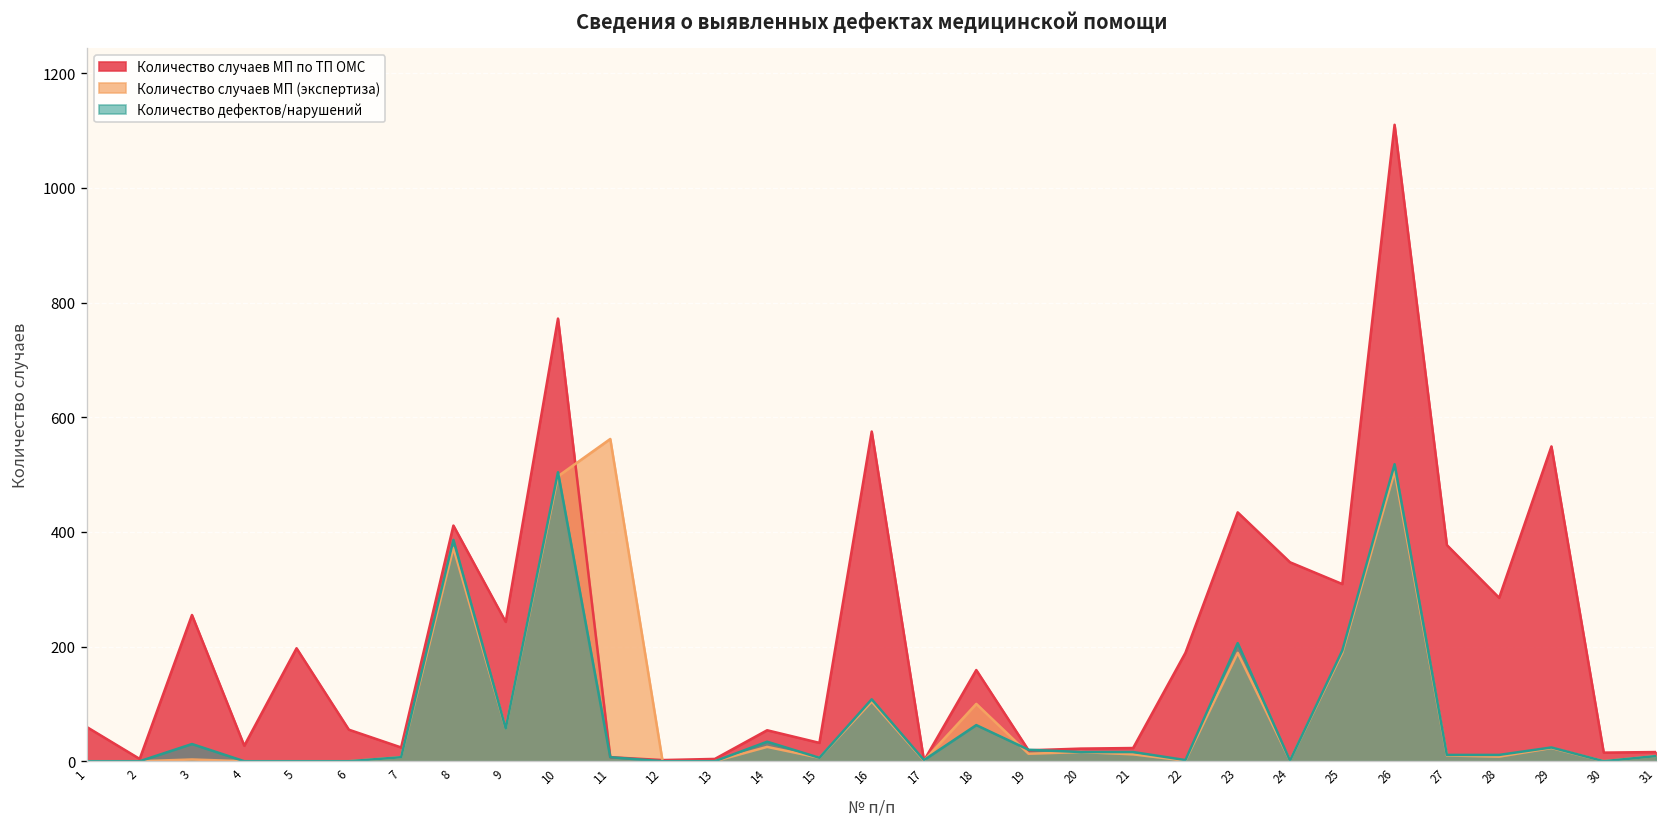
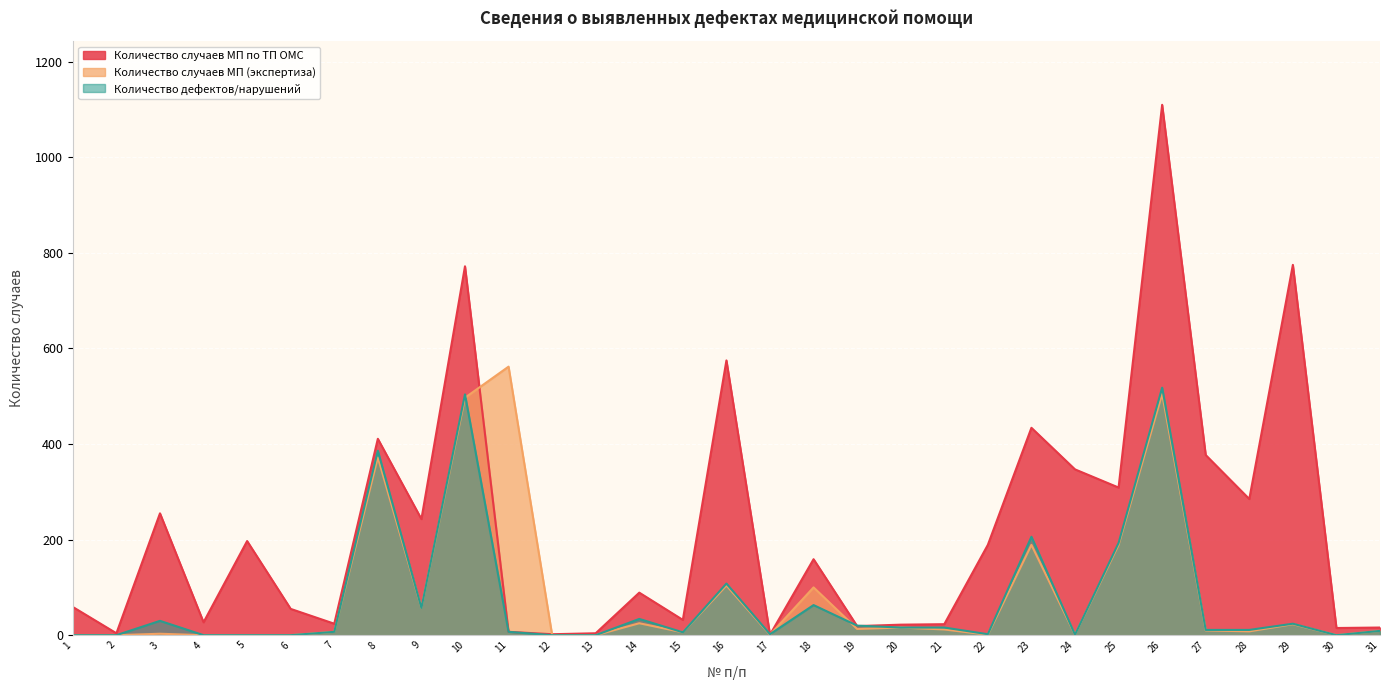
Количество случаев МП по ТП ОМС, 14: 50 -> 90
Количество случаев МП по ТП ОМС, 29: 550 -> 780
